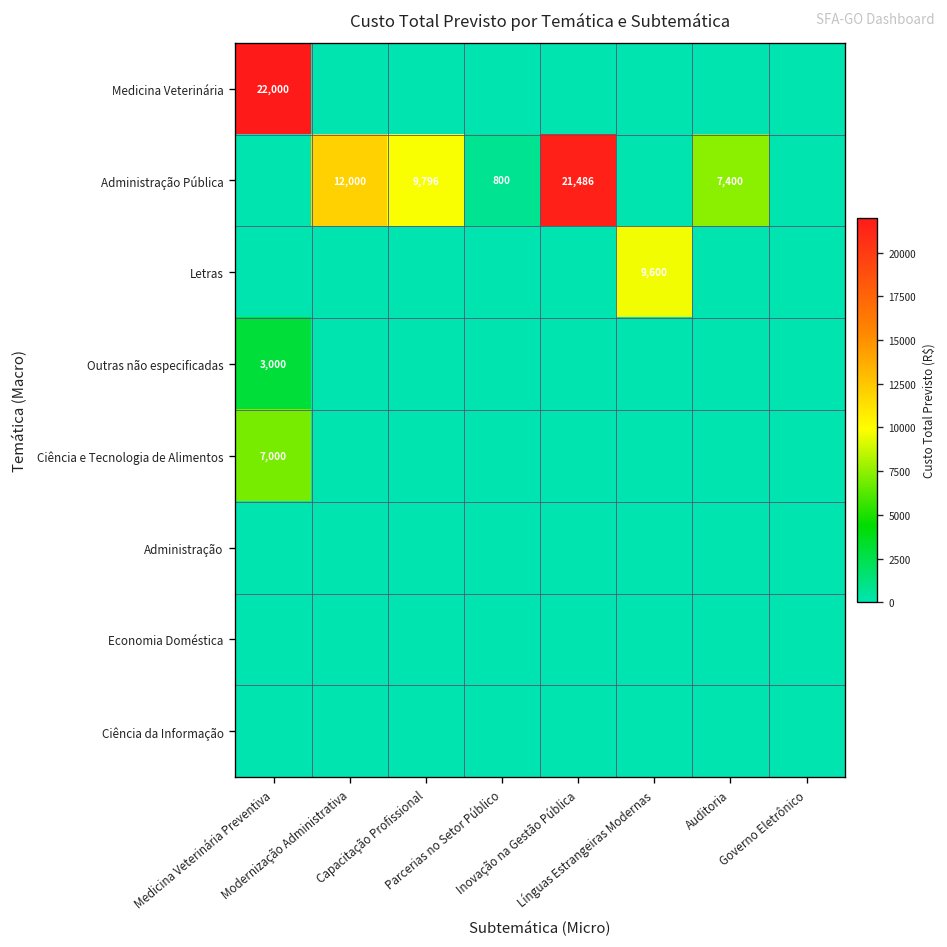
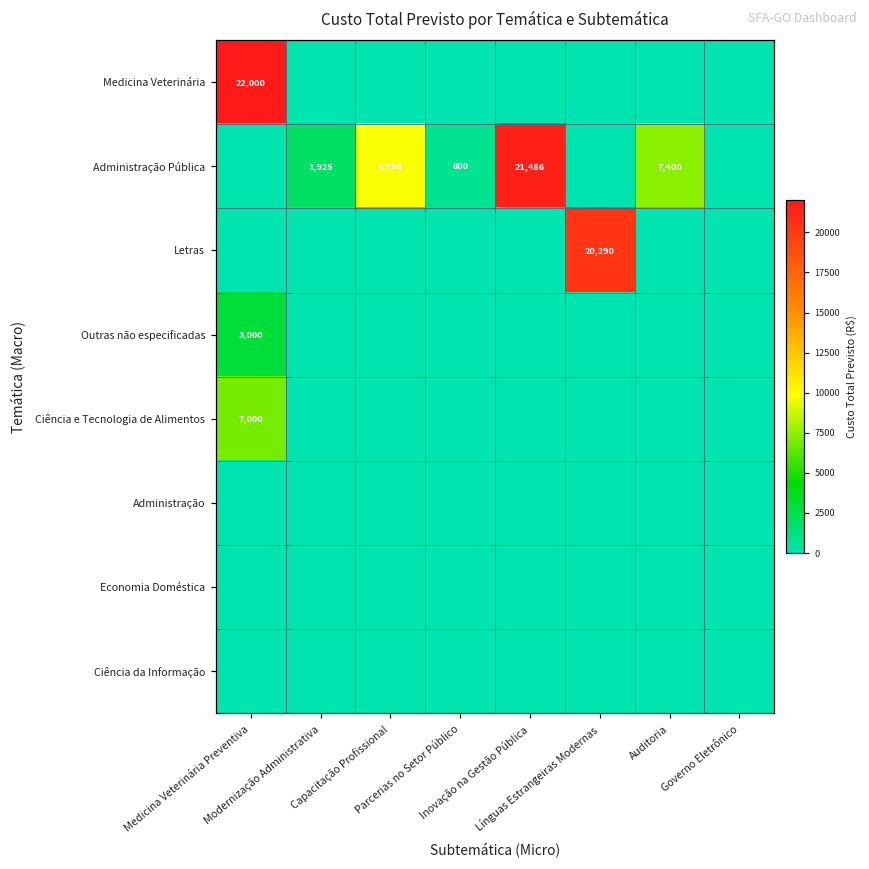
Administração Pública, Modernização Administrativa: 12,000 -> 1,925
Letras, Línguas Estrangeiras Modernas: 9,600 -> 20,290
